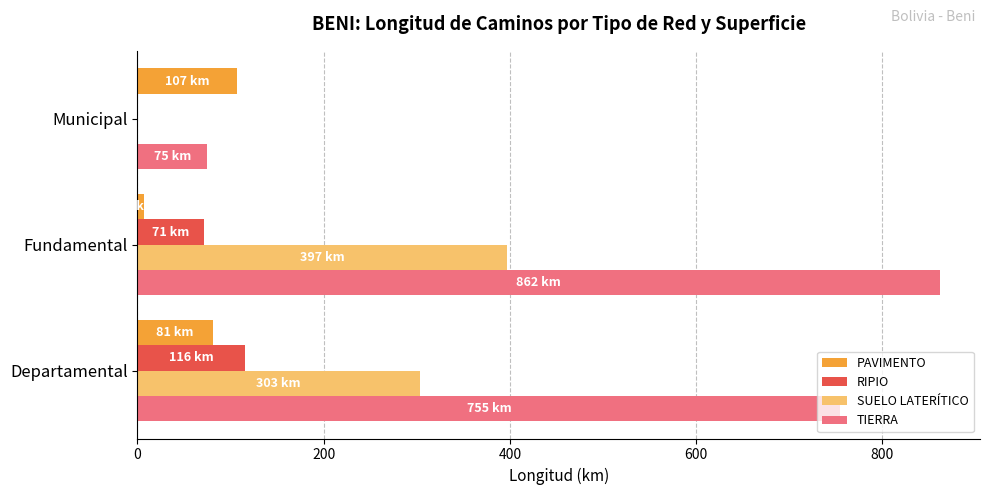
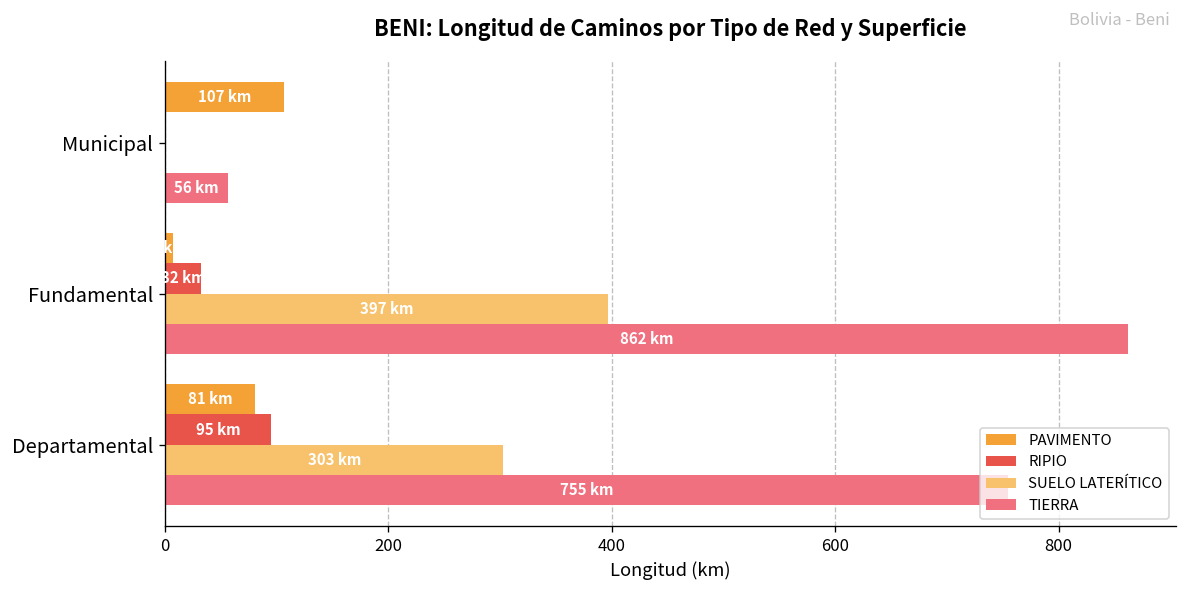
TIERRA, Municipal: 75 -> 56
RIPIO, Fundamental: 71 -> 32
RIPIO, Departamental: 116 -> 95
